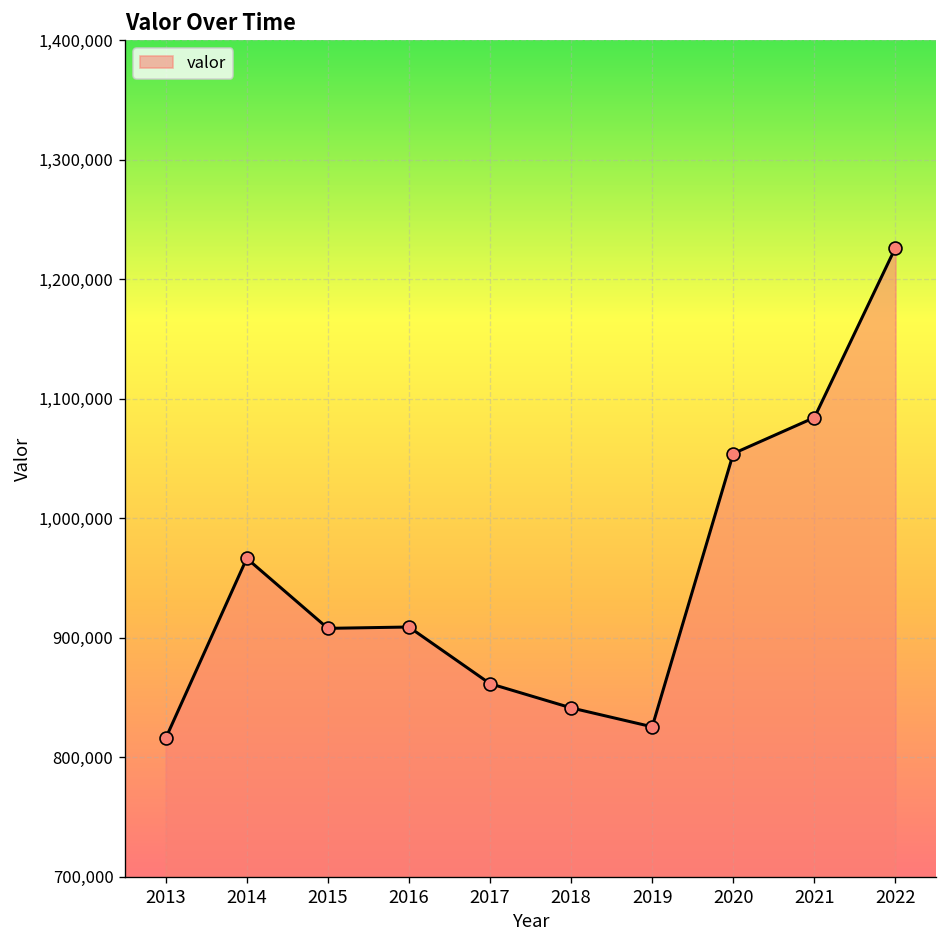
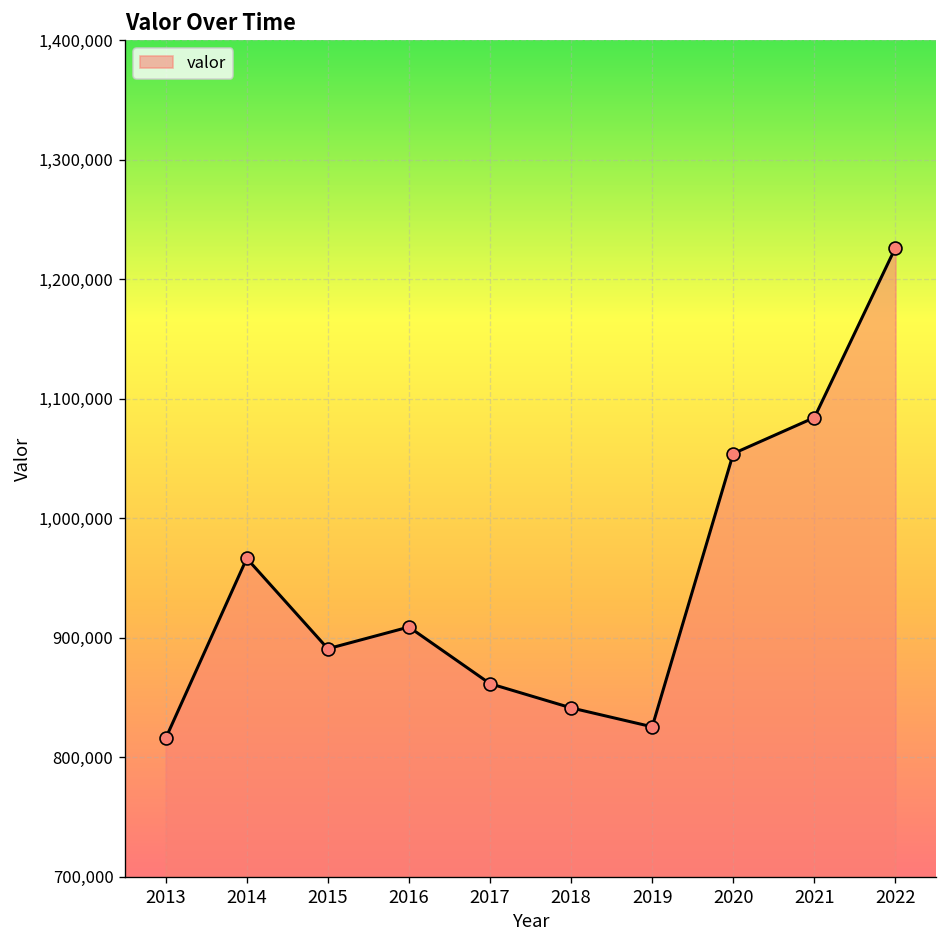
2015: 910,000 -> 890,000
